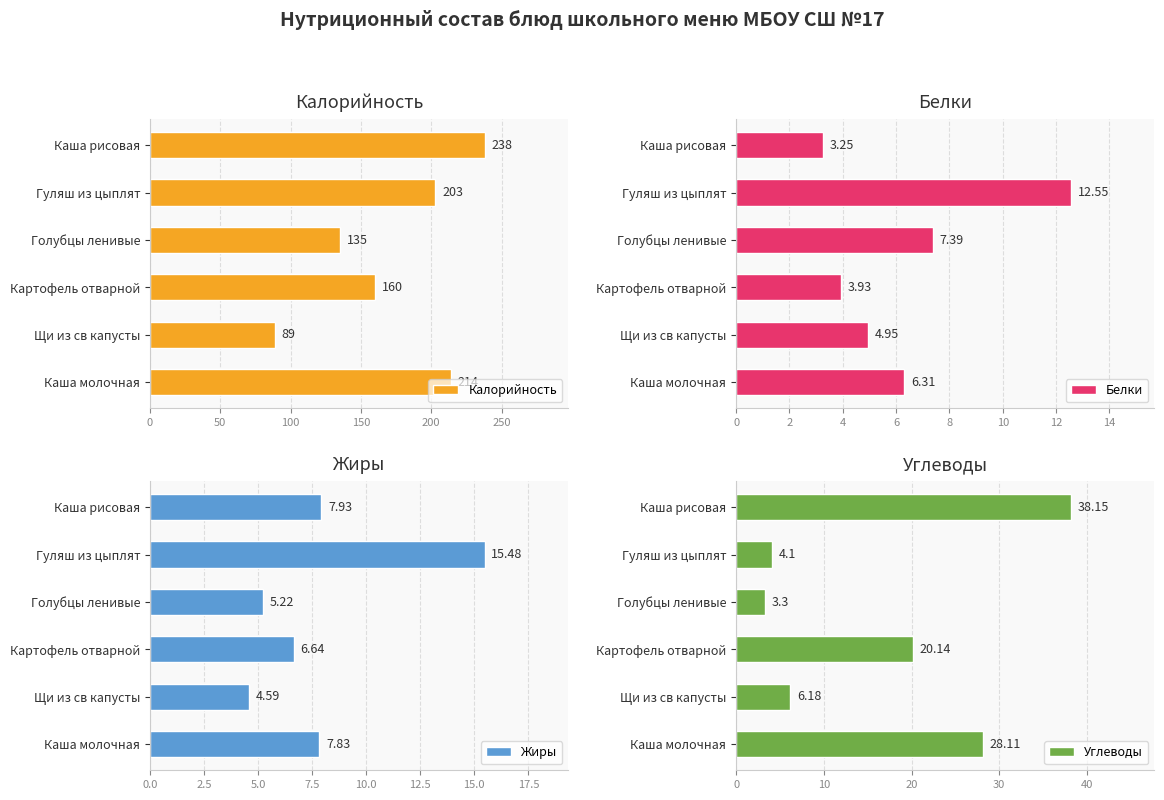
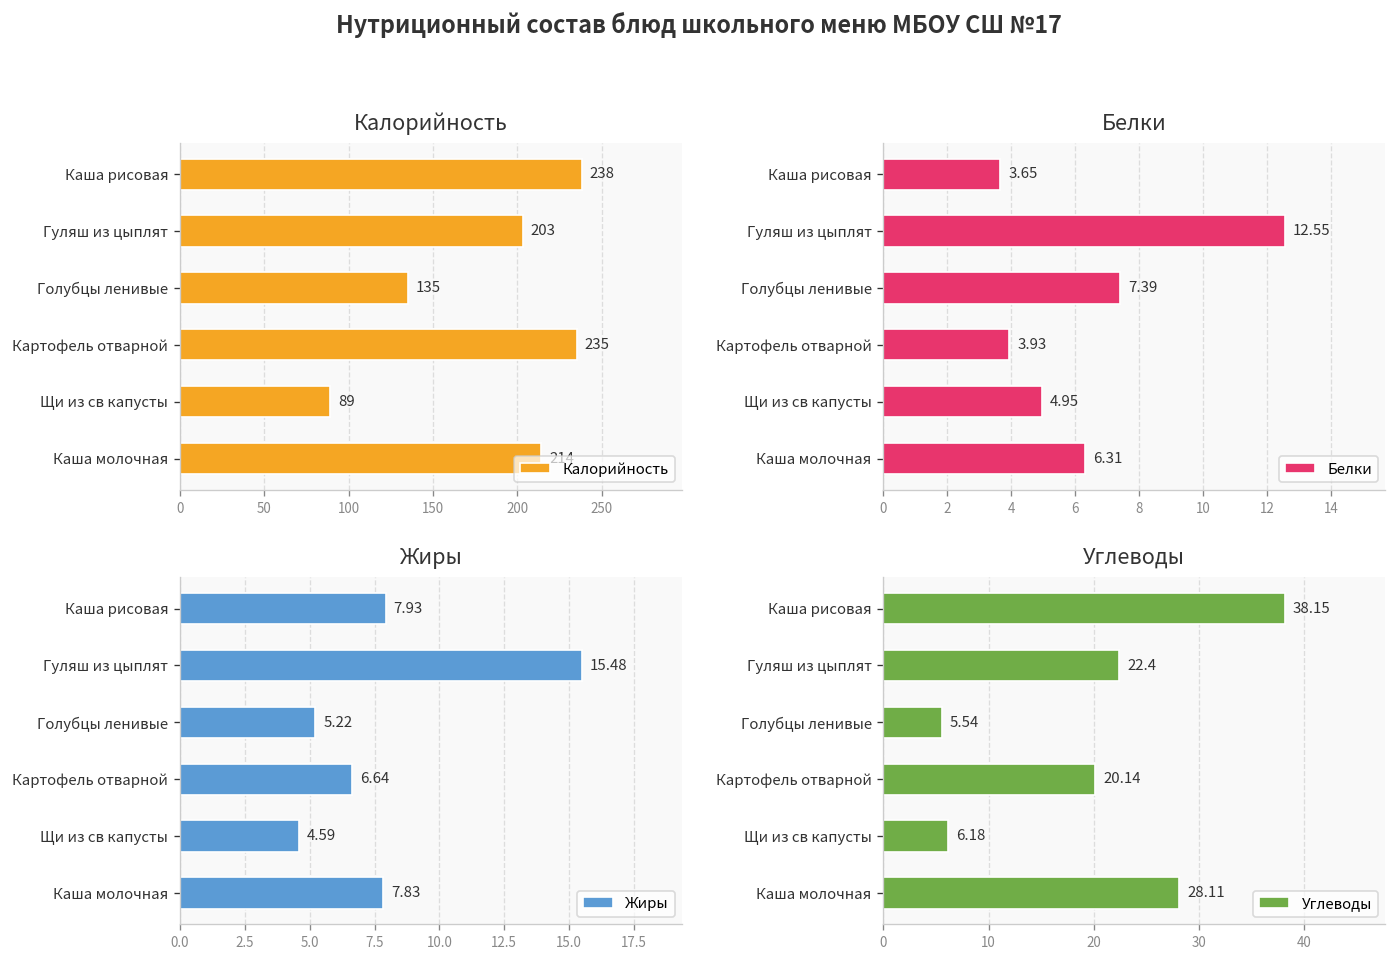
Калорийность, Картофель отварной: 160 -> 235
Белки, Каша рисовая: 3.25 -> 3.65
Углеводы, Гуляш из цыплят: 4.1 -> 22.4
Углеводы, Голубцы ленивые: 3.3 -> 5.54
